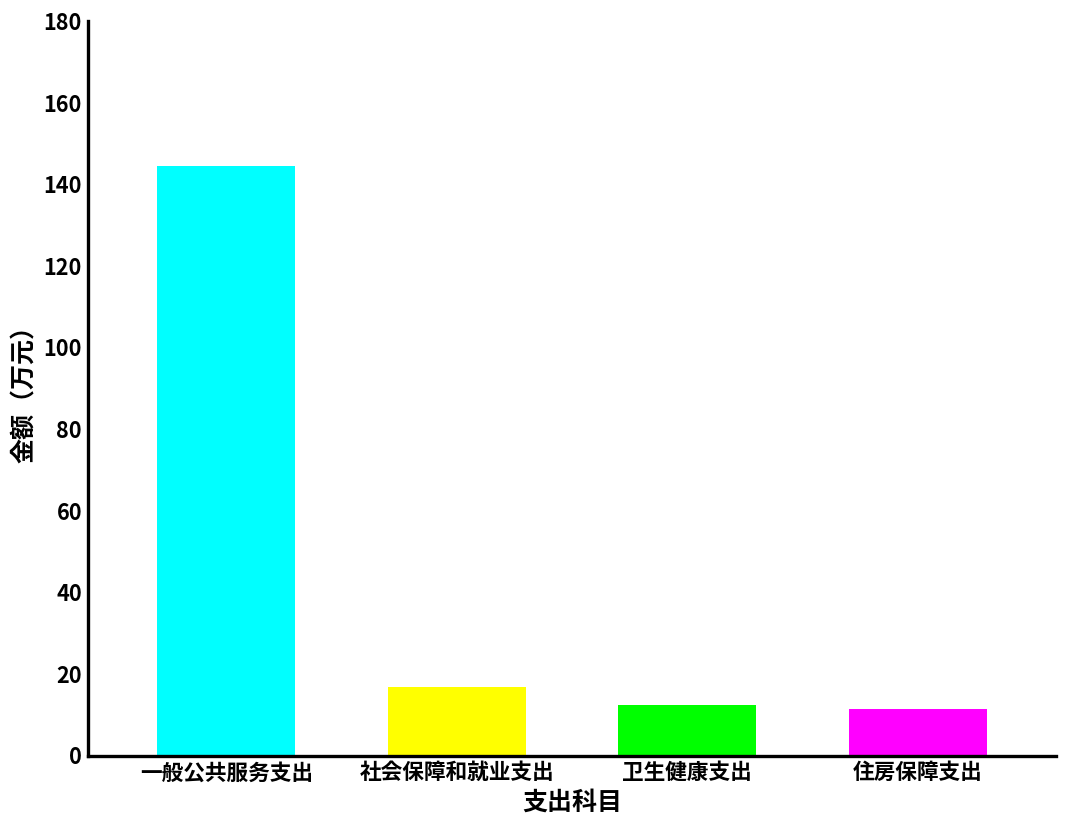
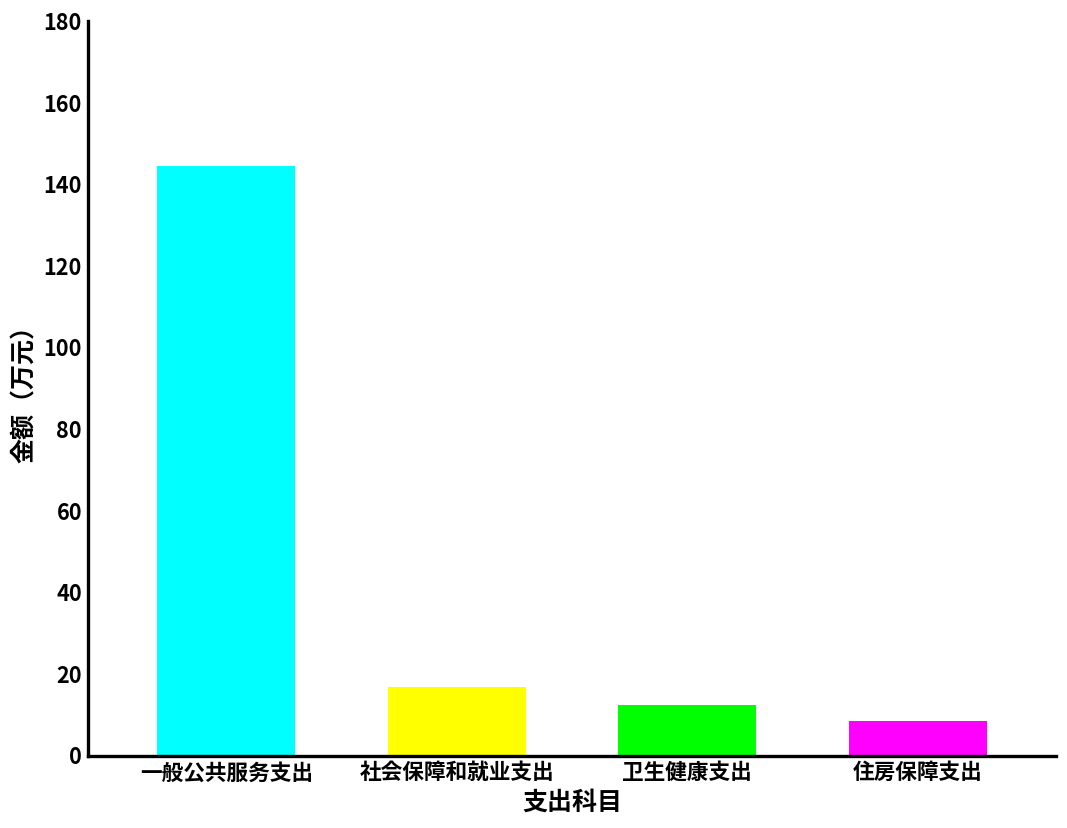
住房保障支出: 11 -> 8
